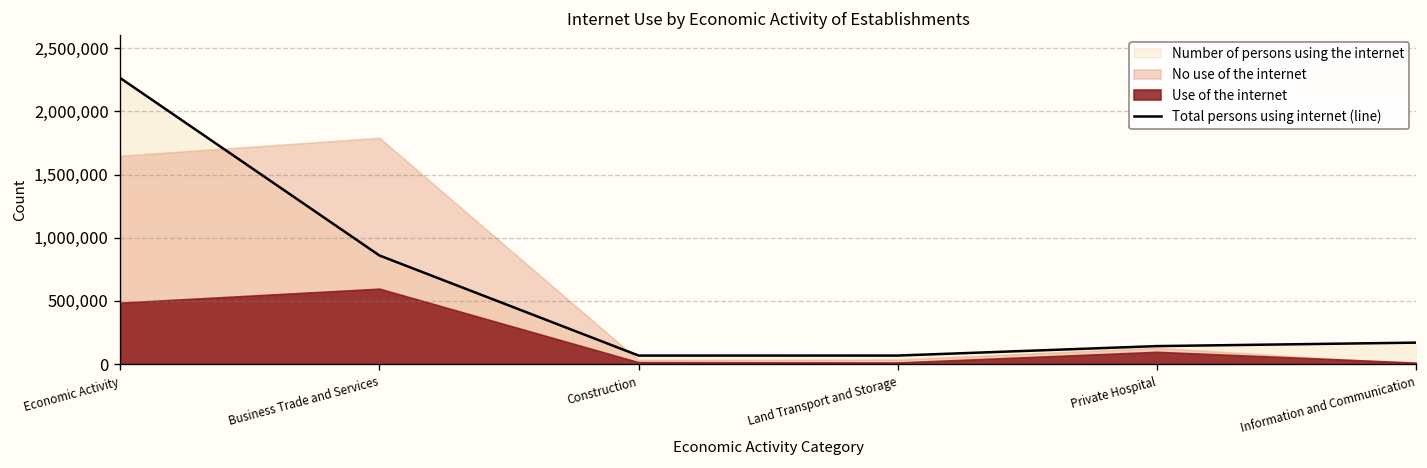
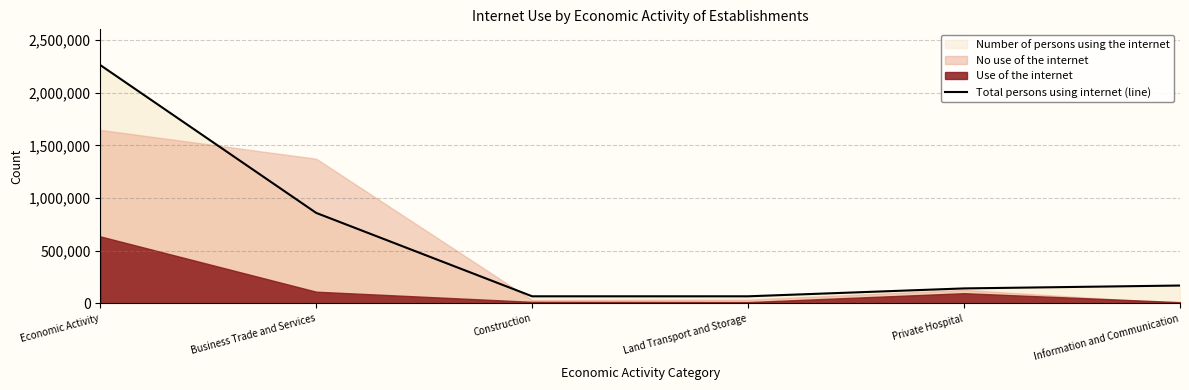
Use of the internet, Economic Activity: 490,000 -> 640,000
No use of the internet, Business Trade and Services: 1,790,000 -> 1,370,000
Use of the internet, Business Trade and Services: 600,000 -> 110,000
